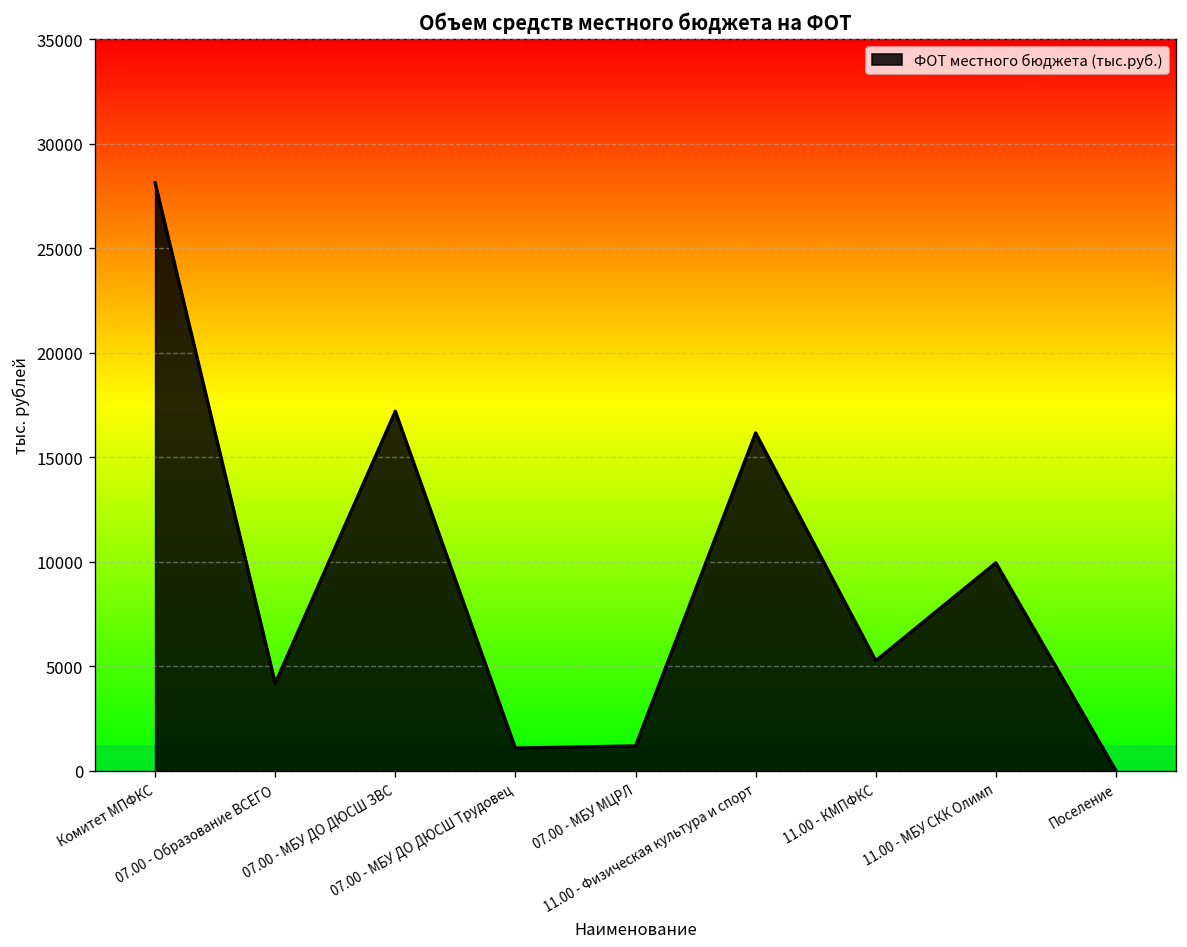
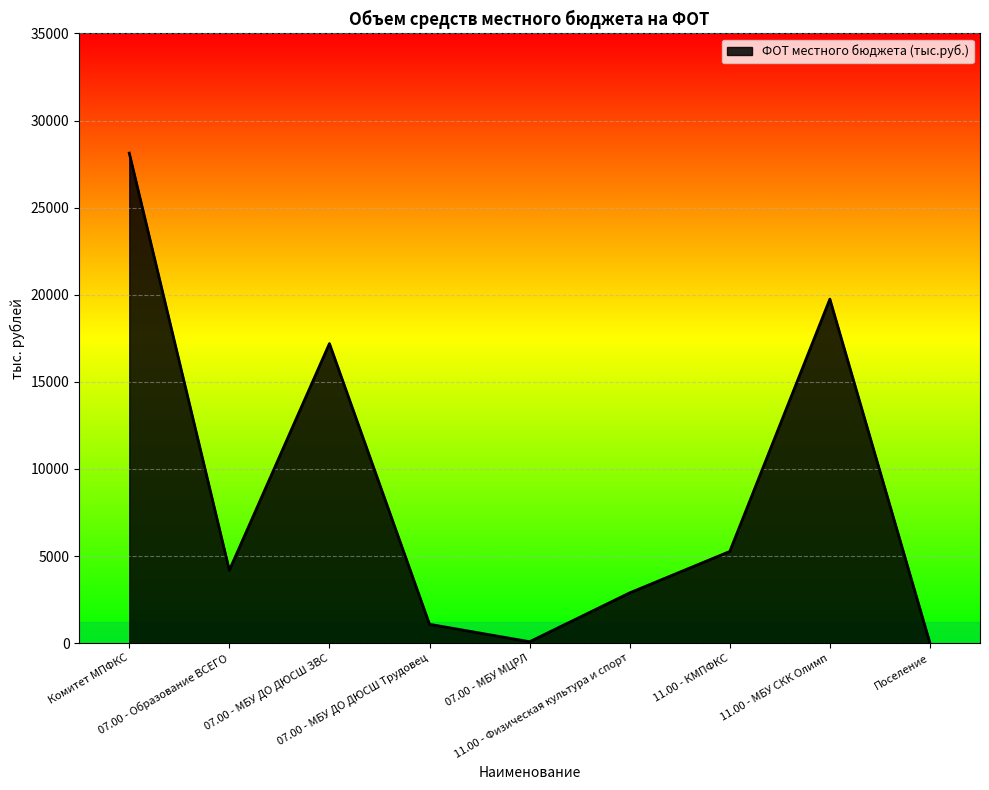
07.00 - МБУ МЦРЛ: 1200 -> 100
11.00 - Физическая культура и спорт: 16200 -> 2900
11.00 - МБУ СКК Олимп: 9900 -> 19700
